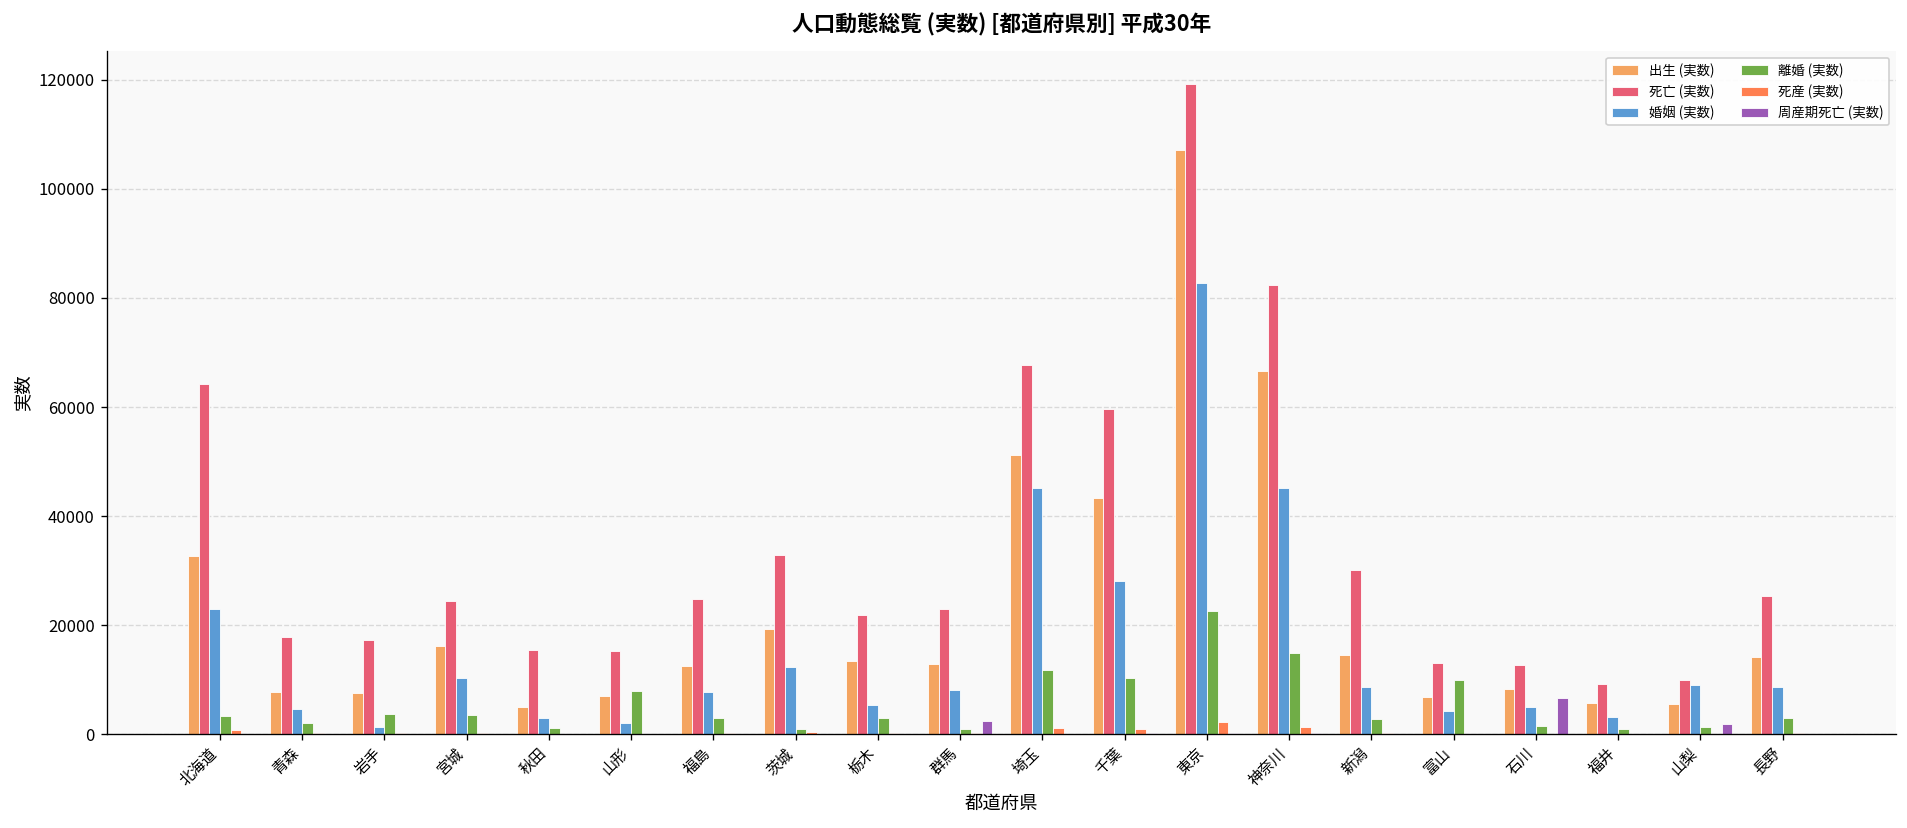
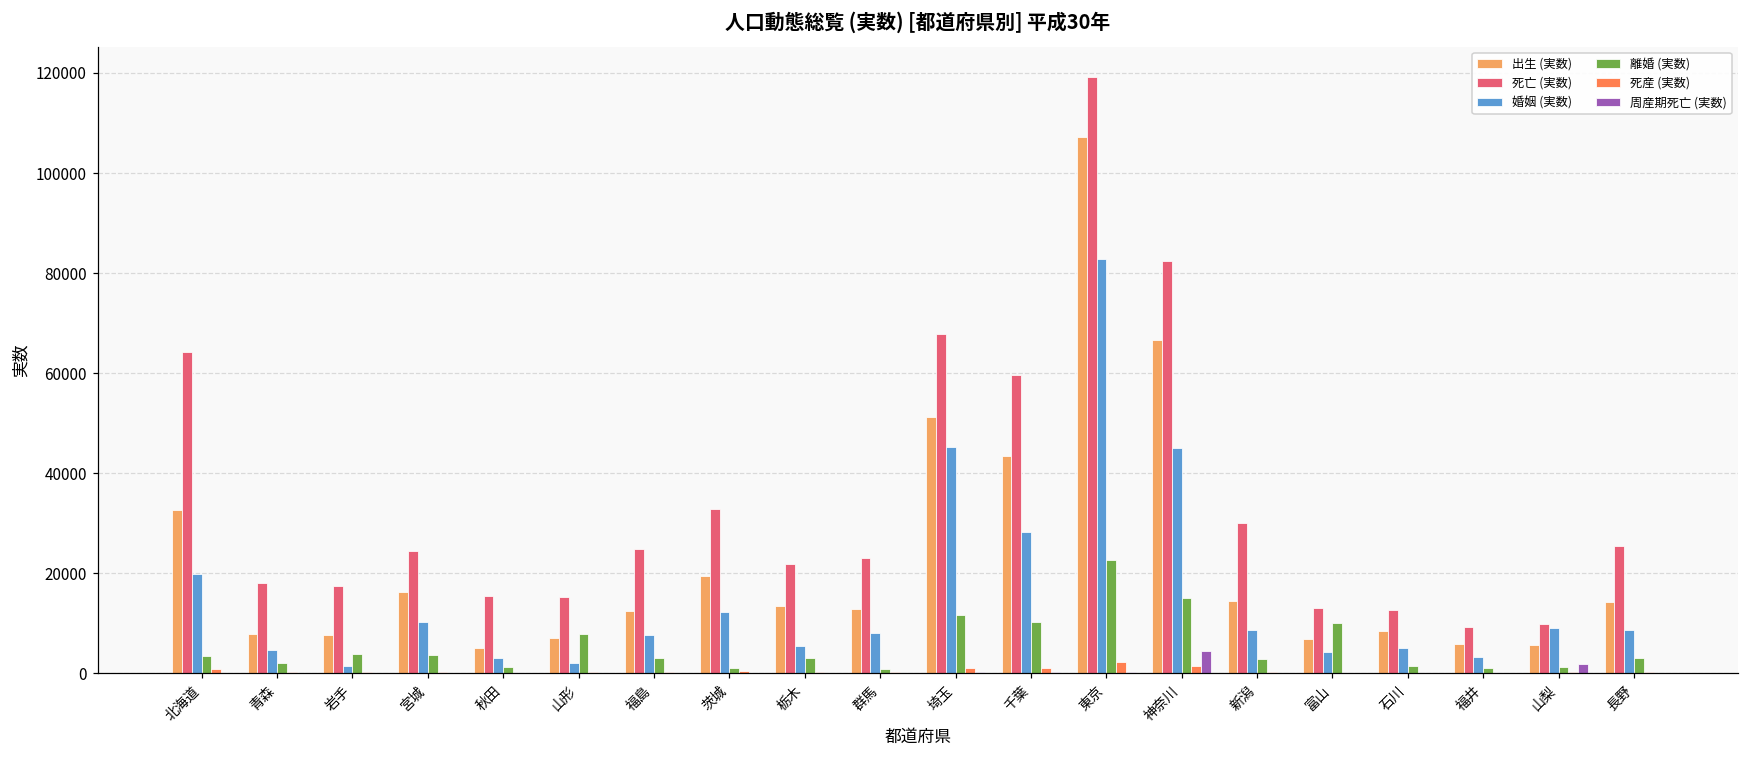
婚姻 (実数), 北海道: 23000 -> 20000
周産期死亡 (実数), 群馬: 2000 -> 0
周産期死亡 (実数), 神奈川: 0 -> 5000
周産期死亡 (実数), 石川: 7000 -> 0
